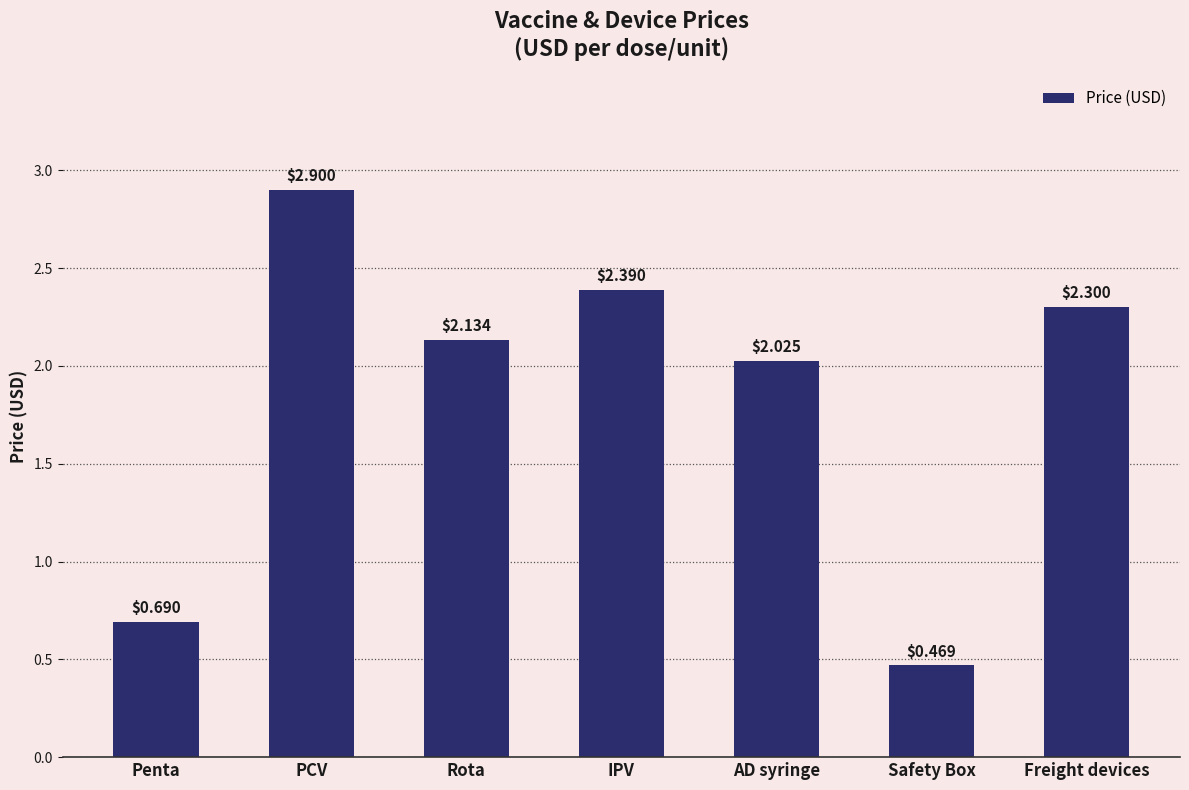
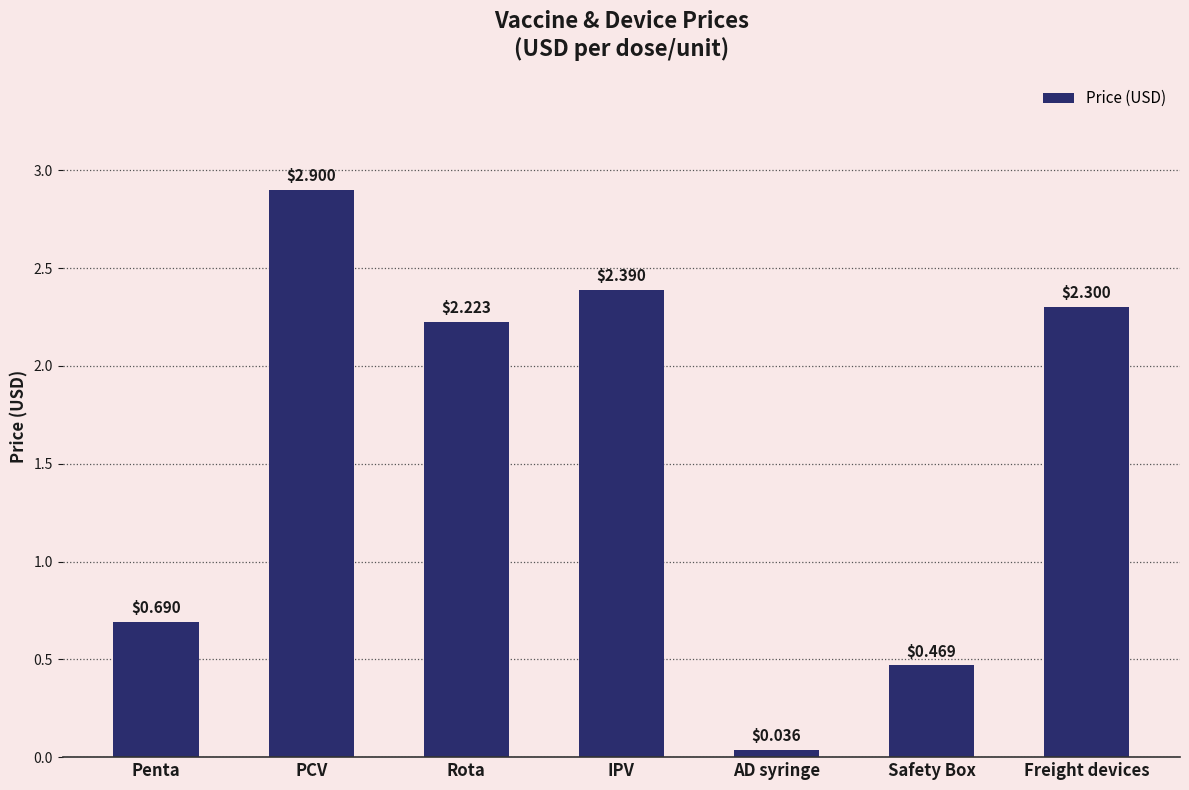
Rota: $2.134 -> $2.223
AD syringe: $2.025 -> $0.036
